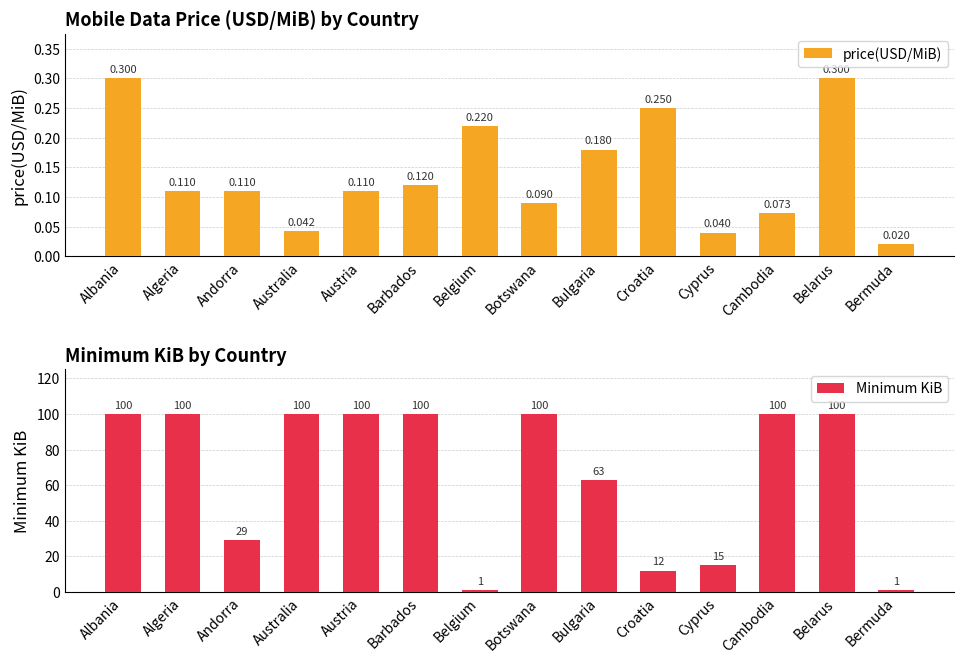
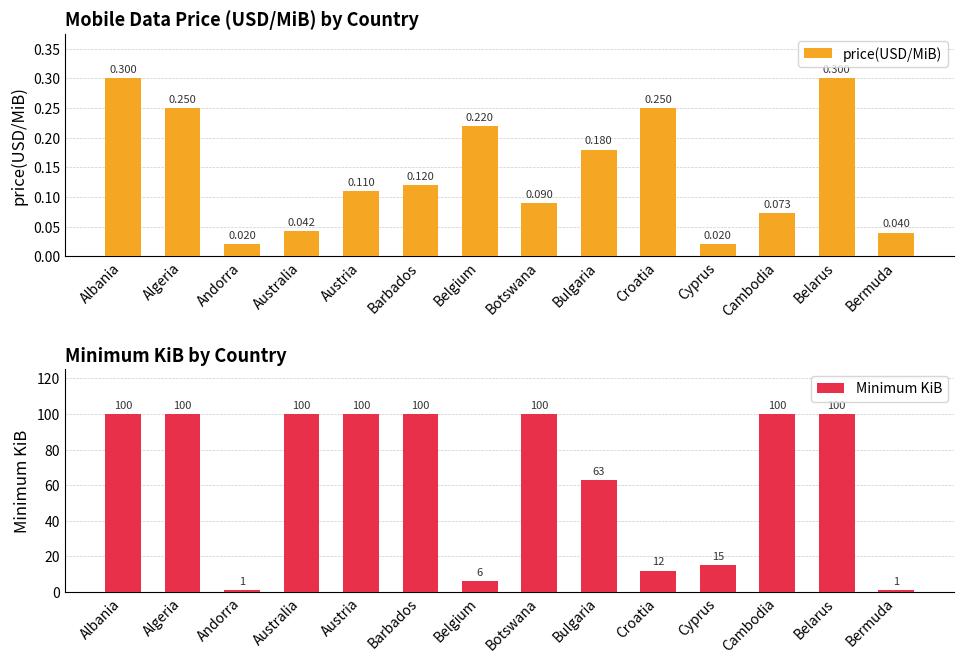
Mobile Data Price (USD/MiB) by Country, Algeria: 0.110 -> 0.250
Mobile Data Price (USD/MiB) by Country, Andorra: 0.110 -> 0.020
Mobile Data Price (USD/MiB) by Country, Cyprus: 0.040 -> 0.020
Mobile Data Price (USD/MiB) by Country, Bermuda: 0.020 -> 0.040
Minimum KiB by Country, Andorra: 29 -> 1
Minimum KiB by Country, Belgium: 1 -> 6
